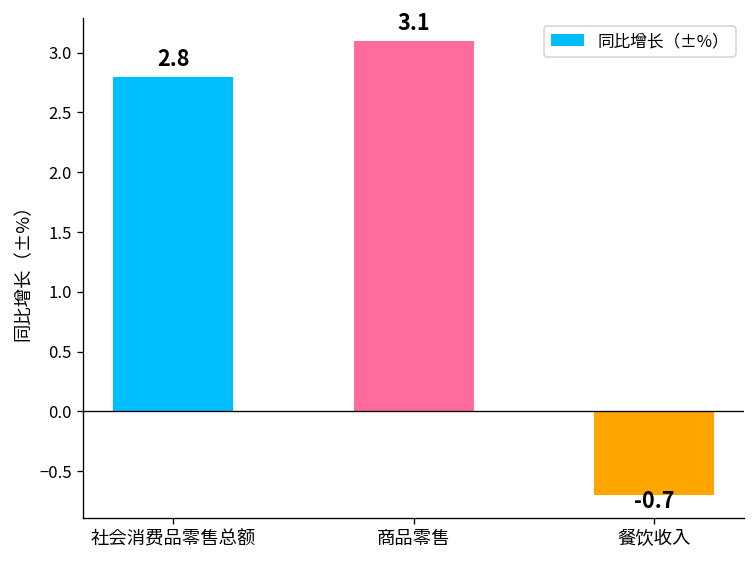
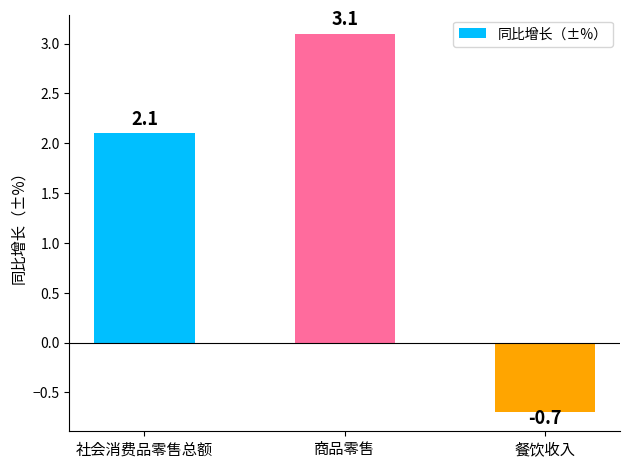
社会消费品零售总额: 2.8 -> 2.1
